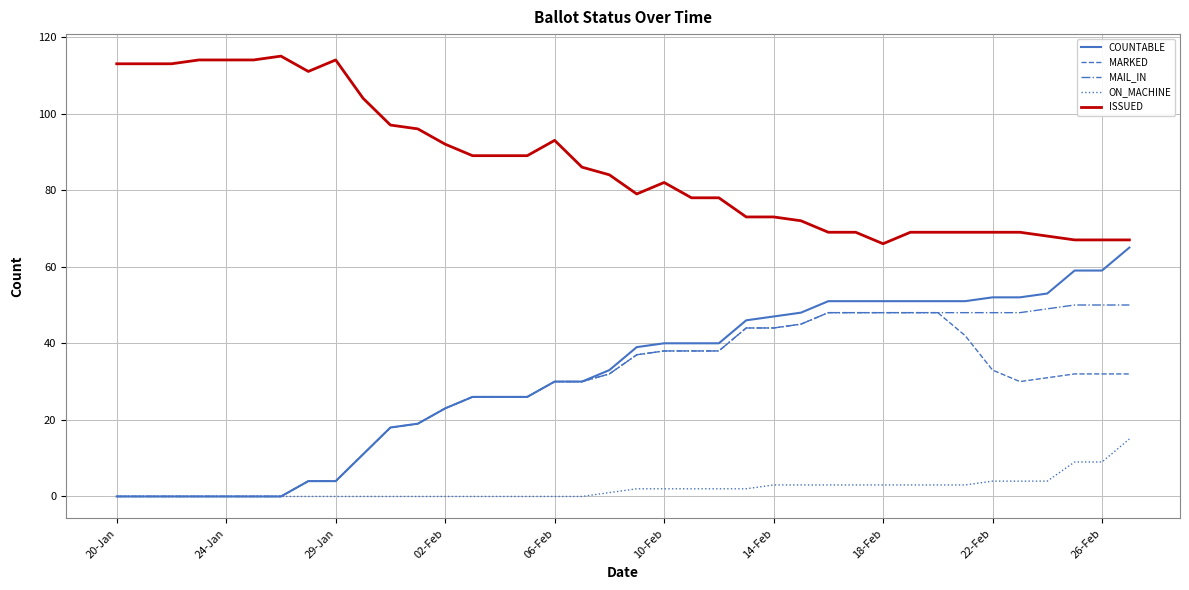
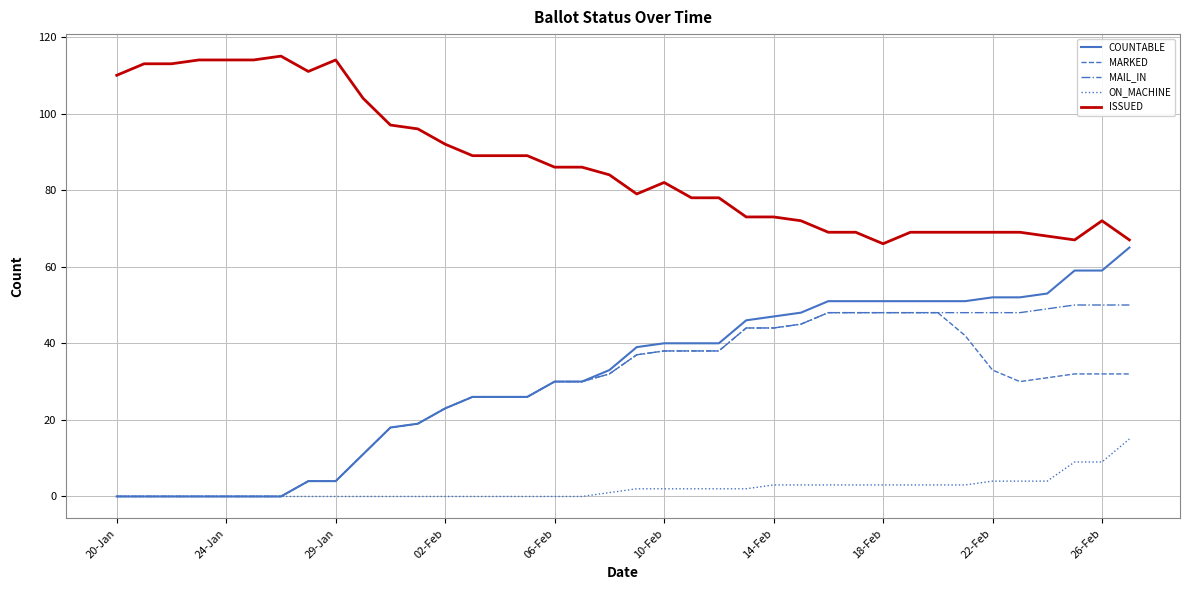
ISSUED, 20-Jan: 113 -> 110
ISSUED, 06-Feb: 93 -> 86
ISSUED, 26-Feb: 67 -> 72
